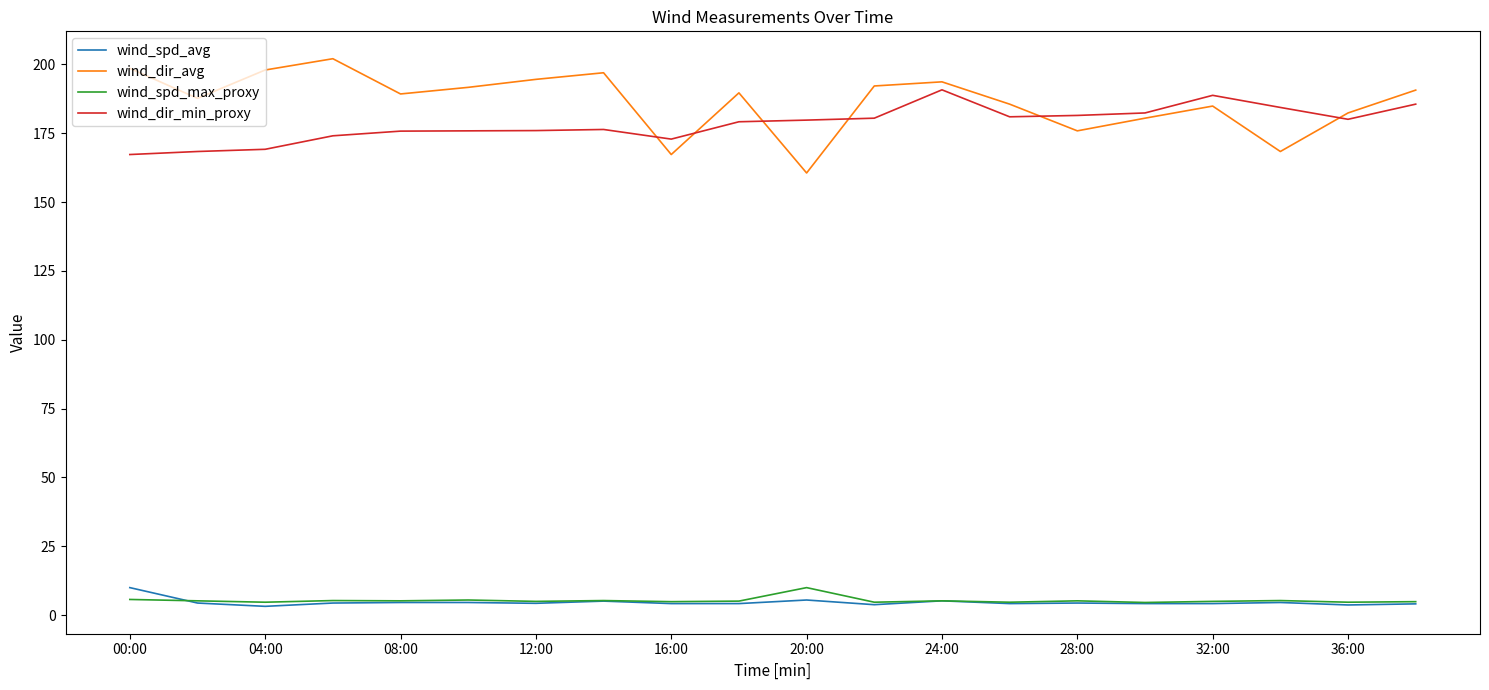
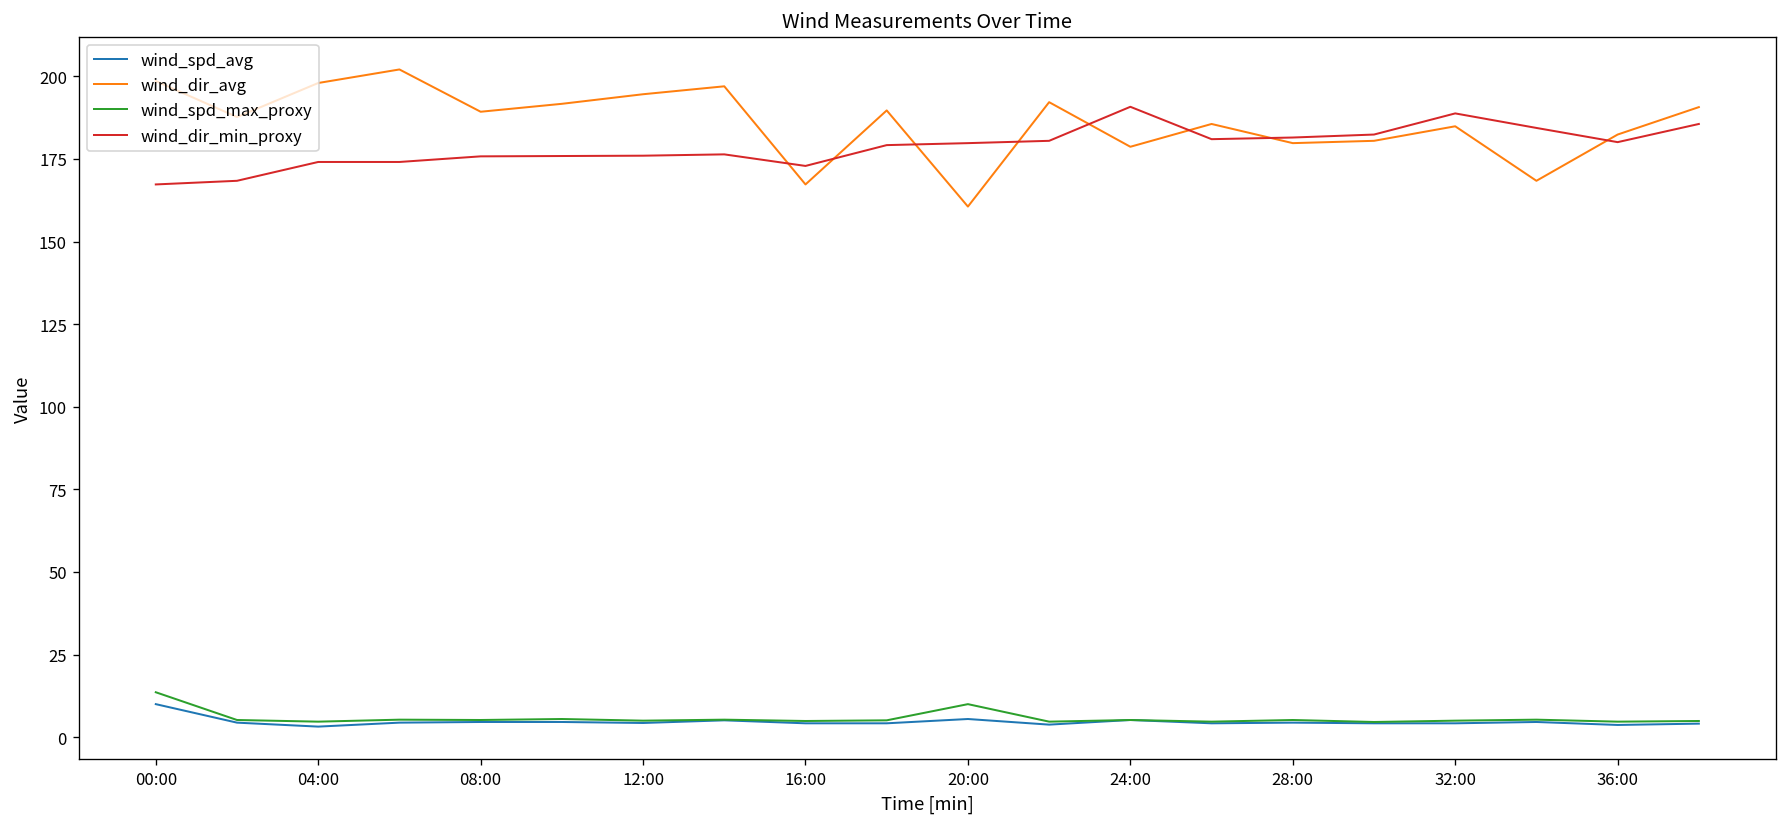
wind_spd_max_proxy, 00:00: 6 -> 14
wind_dir_min_proxy, 04:00: 169 -> 174
wind_dir_avg, 24:00: 194 -> 179
wind_dir_avg, 28:00: 176 -> 180
